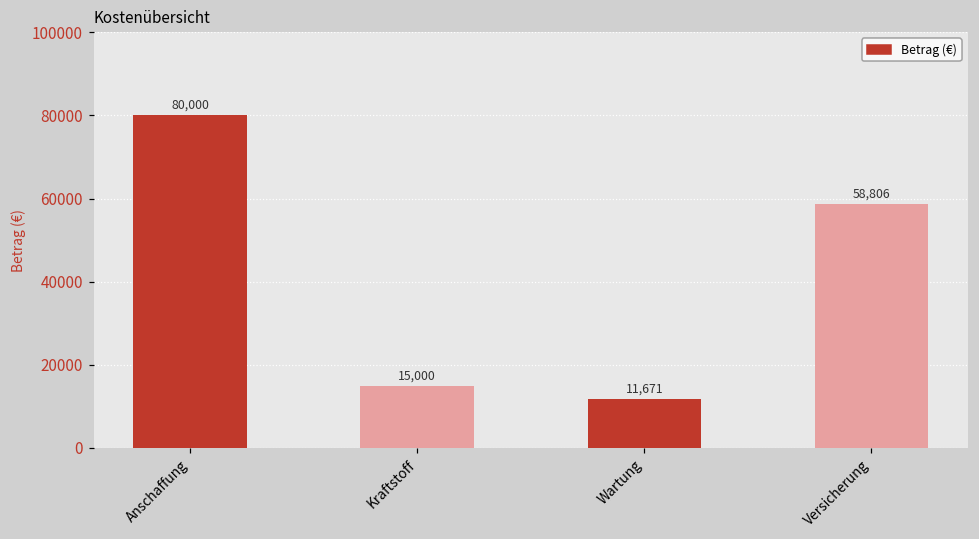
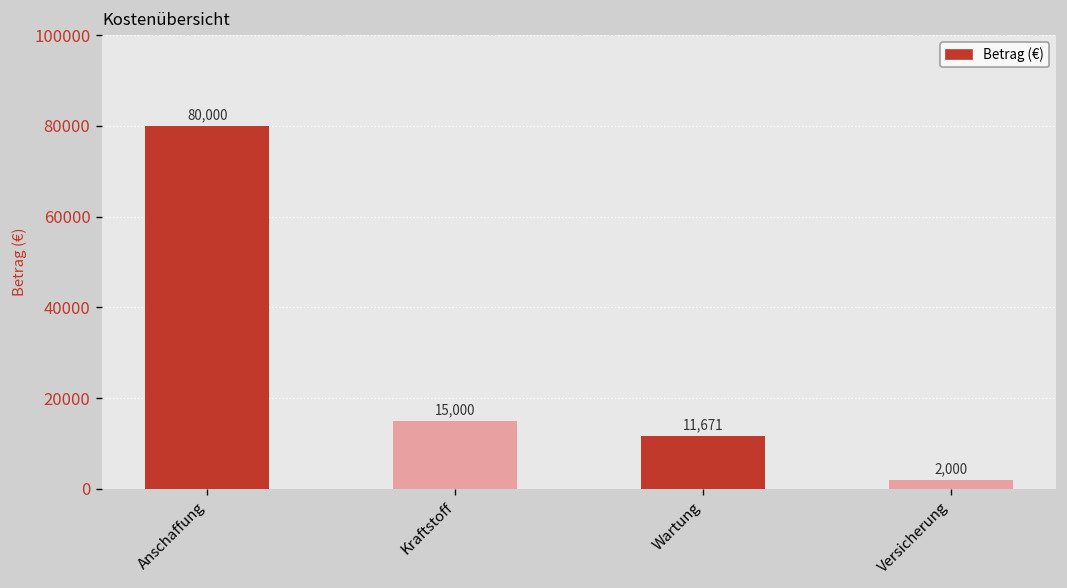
Versicherung: 58,806 -> 2,000
